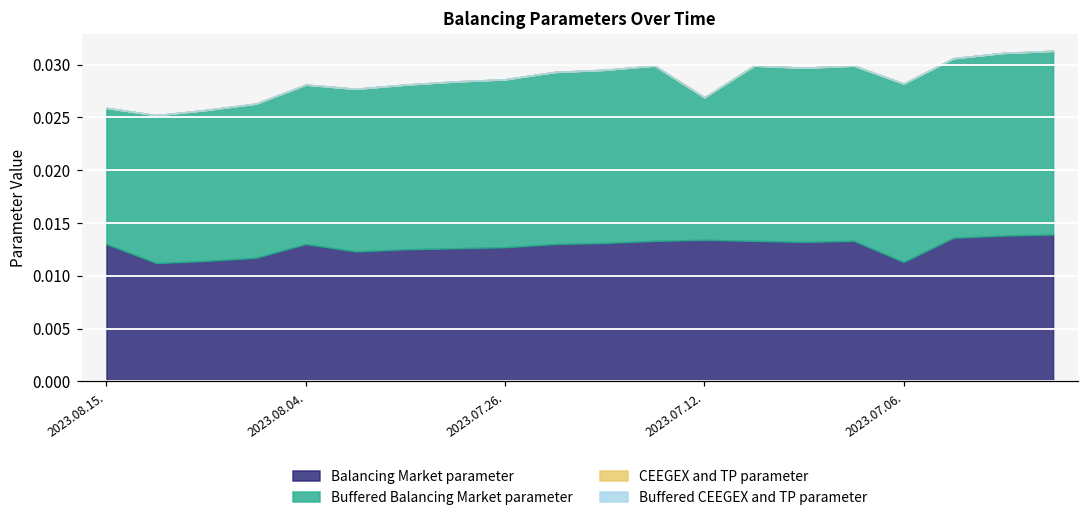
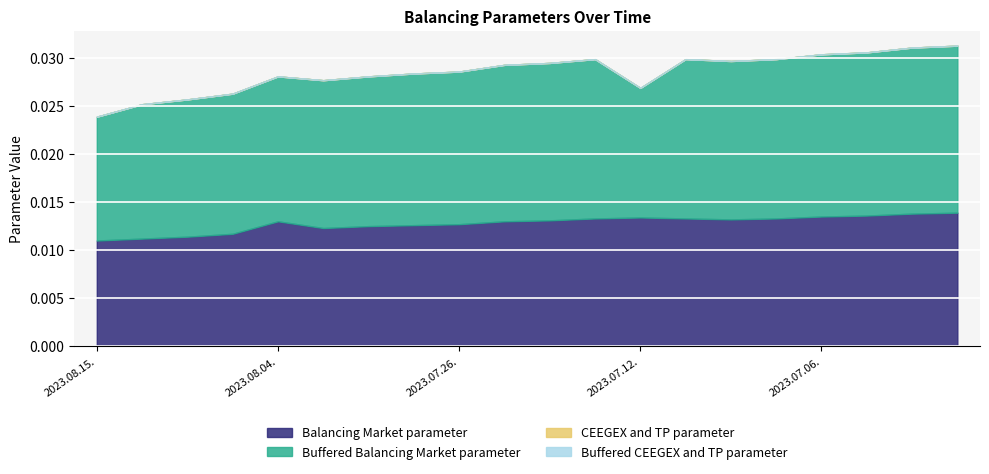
Balancing Market parameter, 2023.08.15.: 0.013 -> 0.011
Balancing Market parameter, 2023.07.06.: 0.011 -> 0.014
